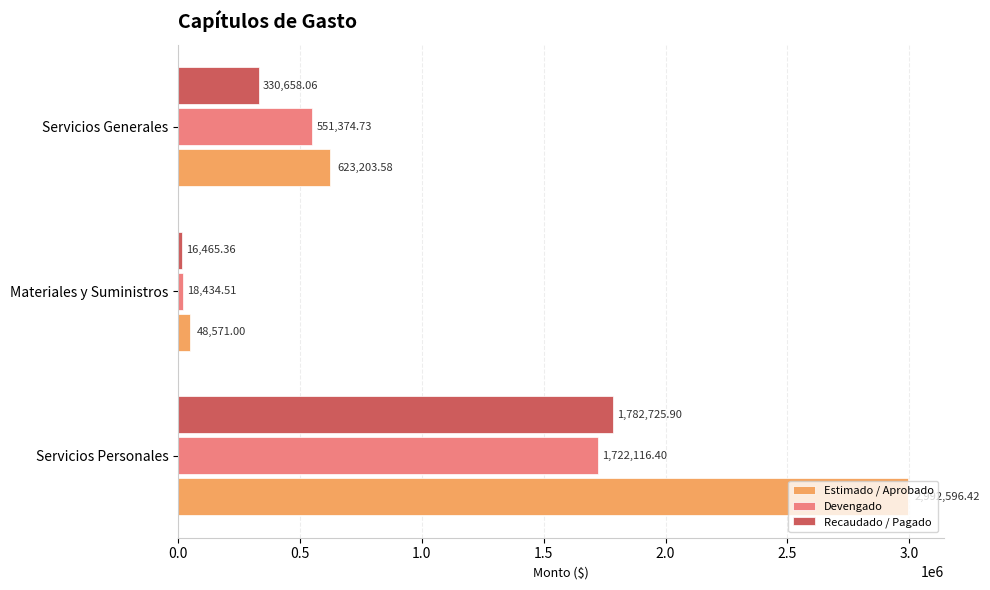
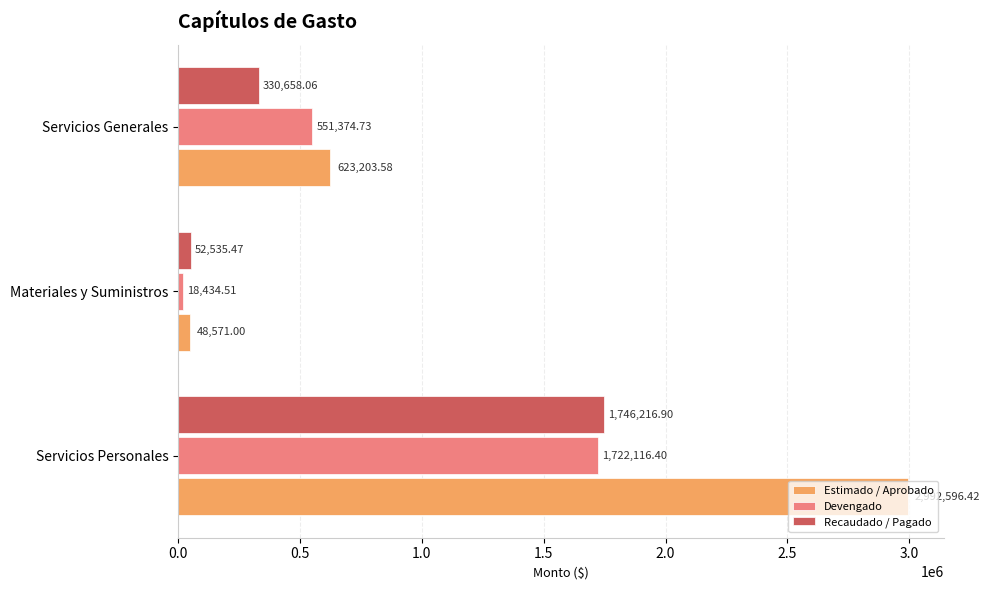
Recaudado / Pagado, Materiales y Suministros: 16,465.36 -> 52,535.47
Recaudado / Pagado, Servicios Personales: 1,782,725.90 -> 1,746,216.90
